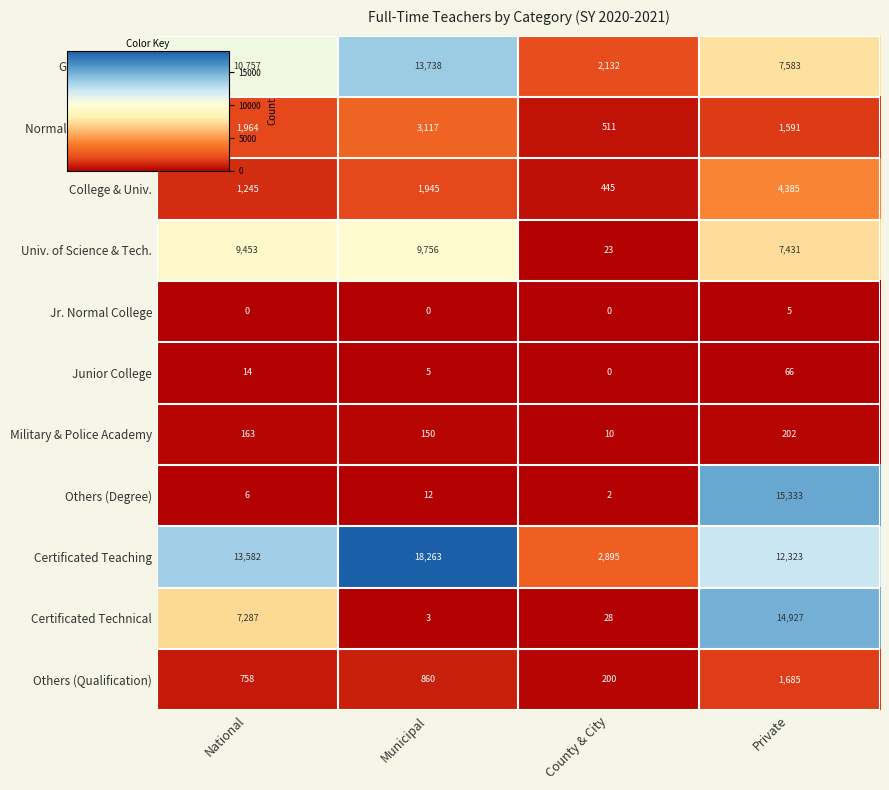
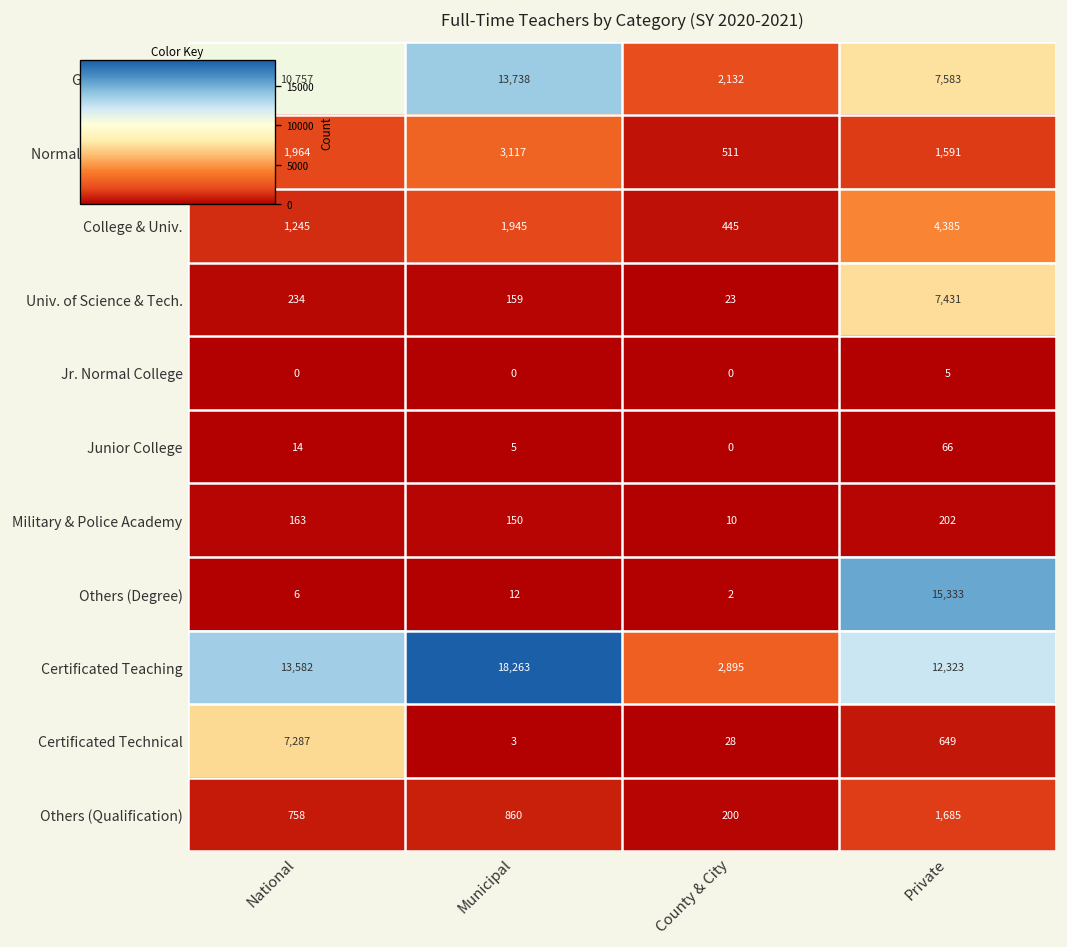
Univ. of Science & Tech., National: 9,453 -> 234
Univ. of Science & Tech., Municipal: 9,756 -> 159
Certificated Technical, Private: 14,927 -> 649
